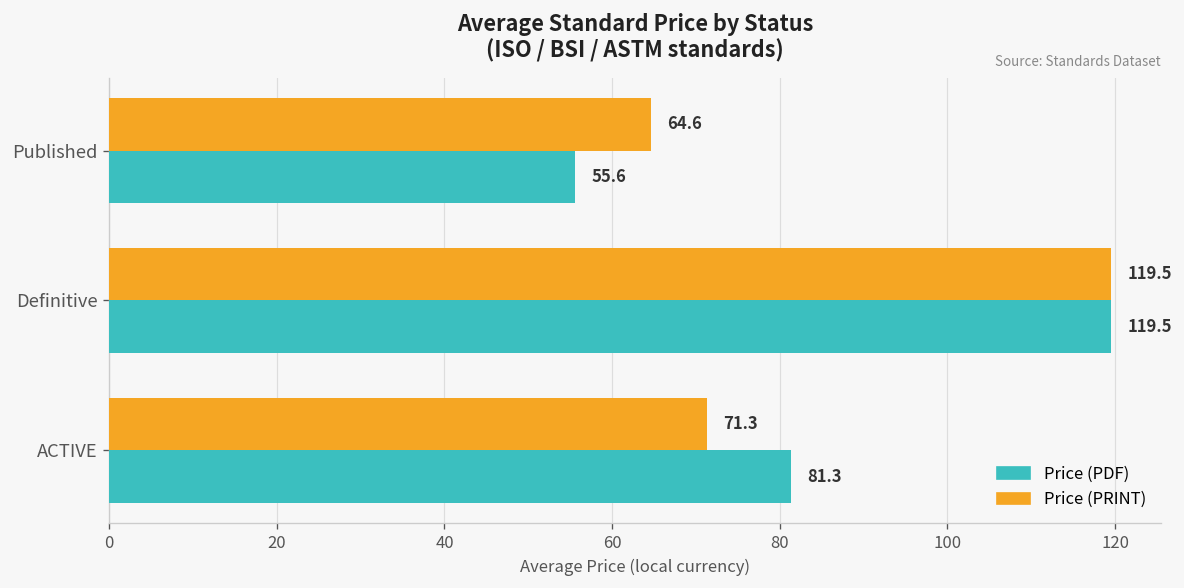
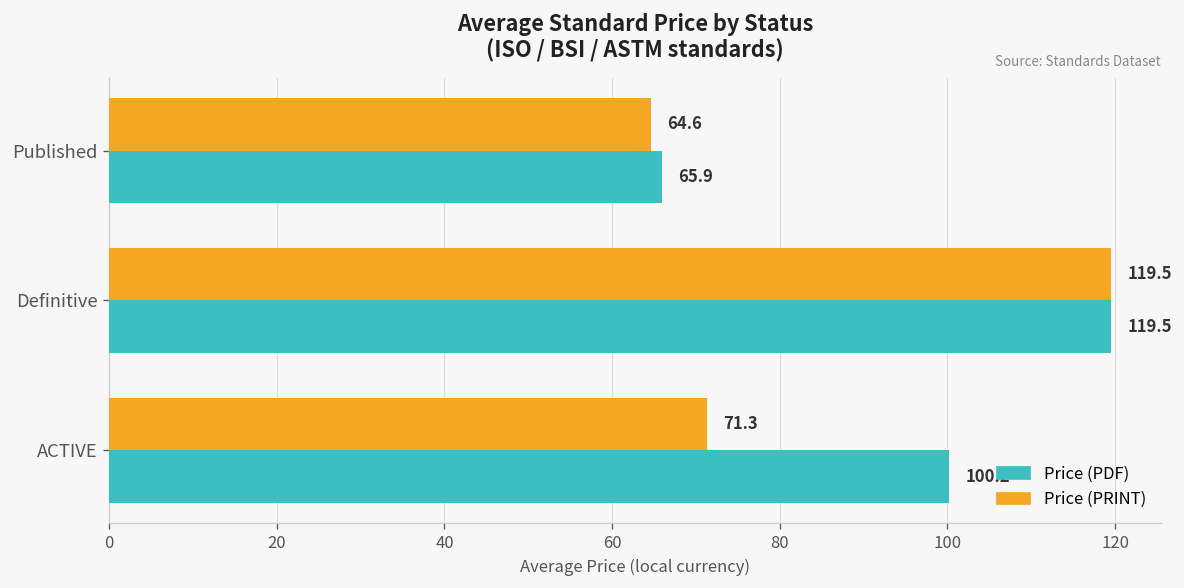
Price (PDF), Published: 55.6 -> 65.9
Price (PDF), ACTIVE: 81.3 -> 100.2
